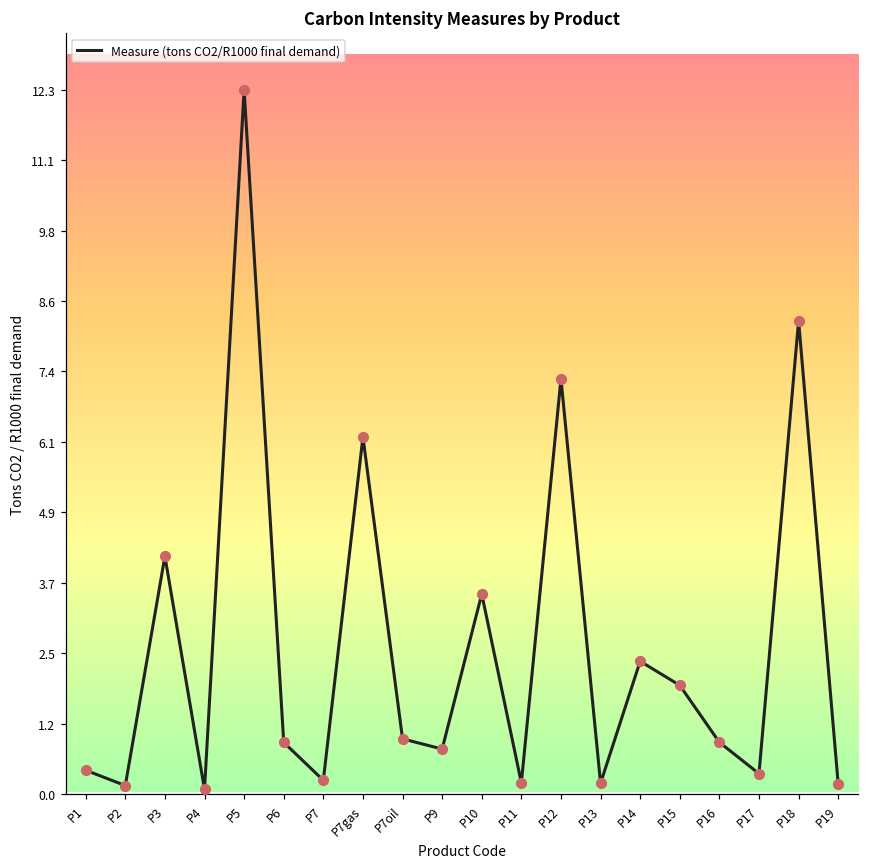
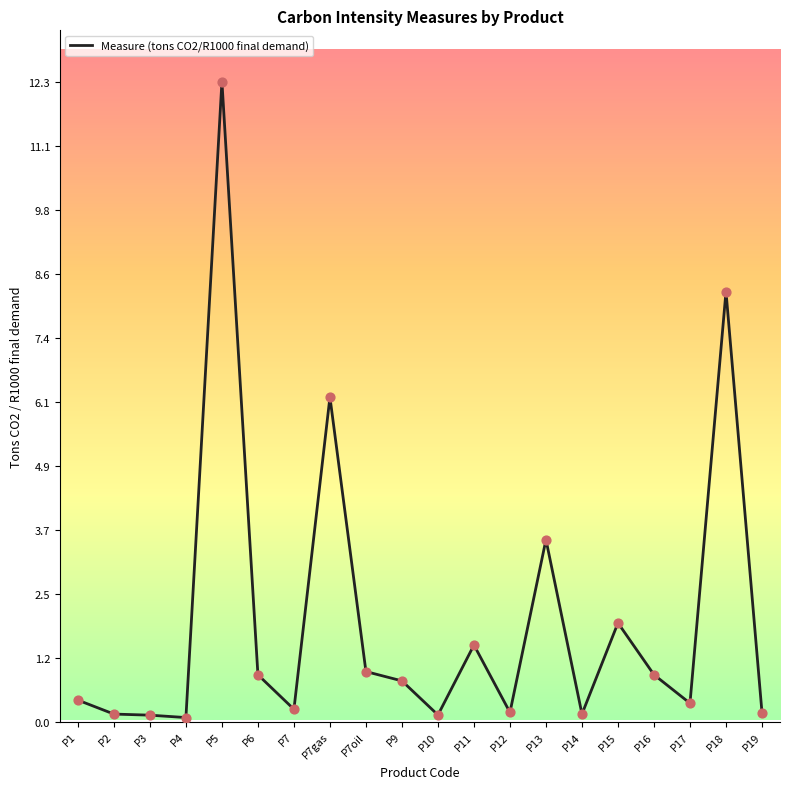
P3: 4.1 -> 0.1
P10: 3.5 -> 0.1
P11: 0.2 -> 1.5
P12: 7.2 -> 0.2
P13: 0.2 -> 3.5
P14: 2.3 -> 0.1
